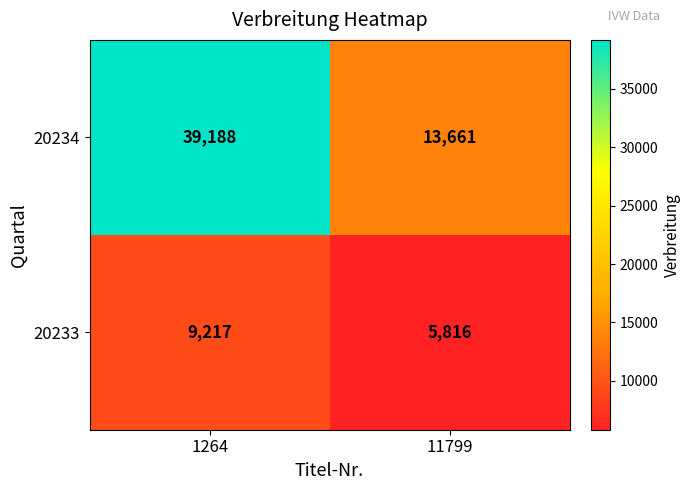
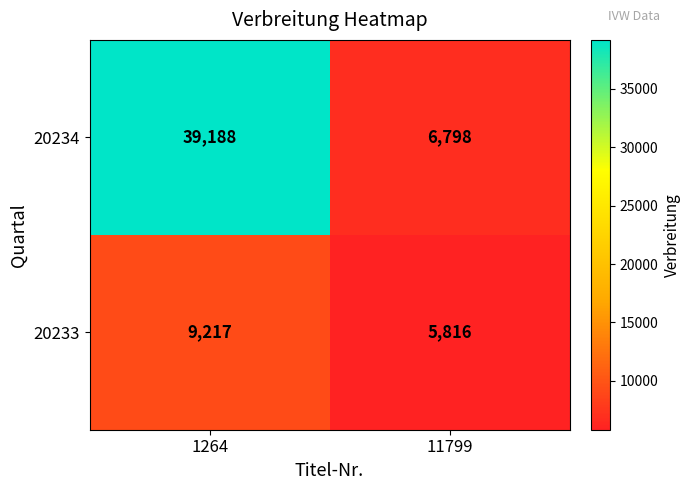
20234, 11799: 13,661 -> 6,798
